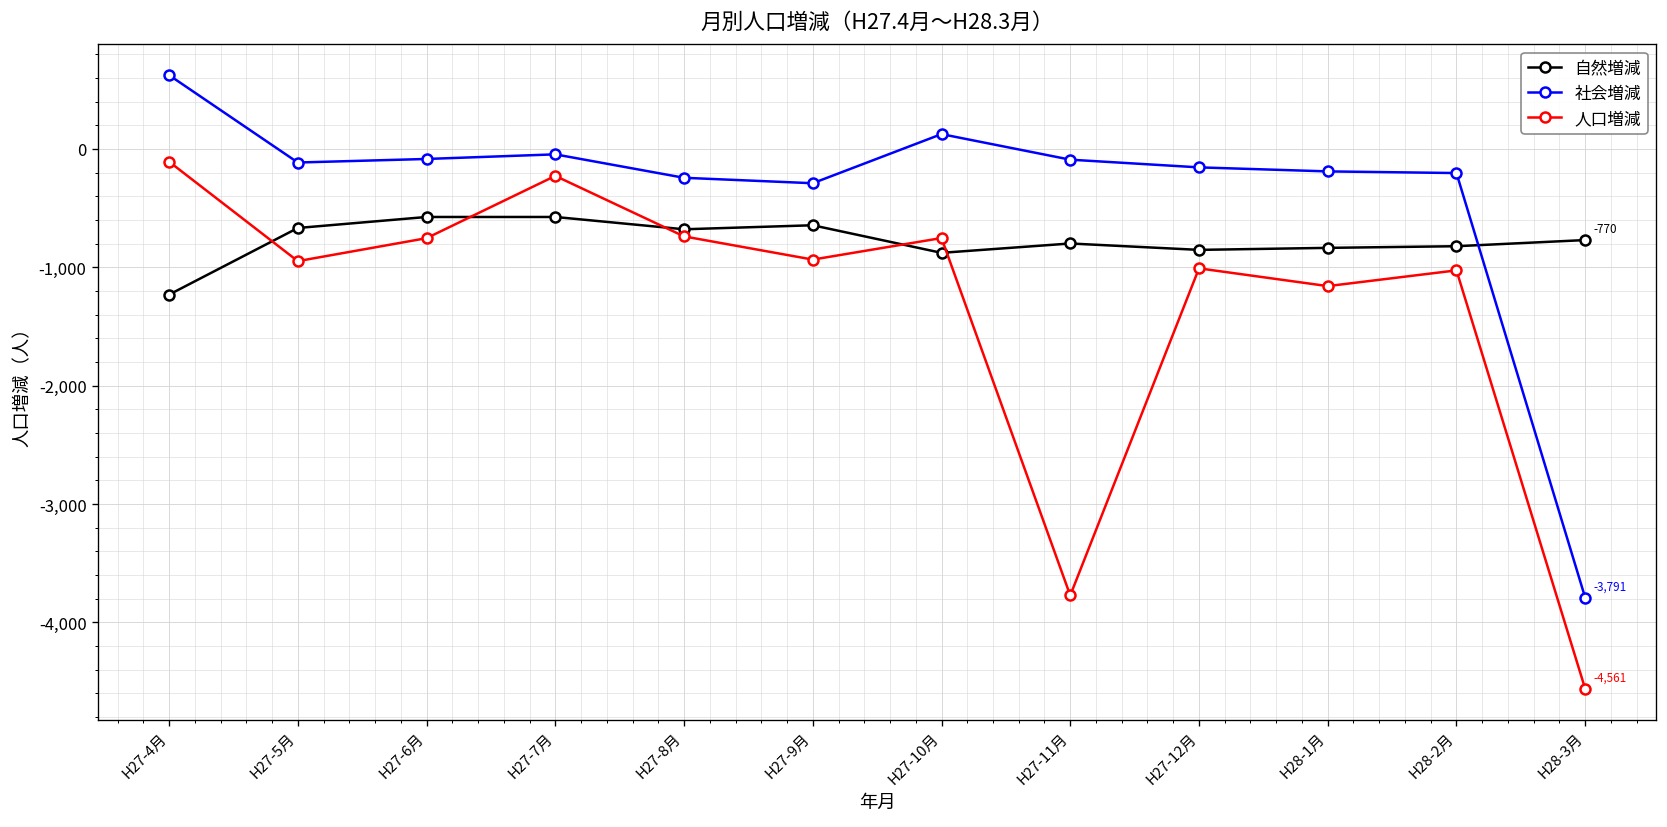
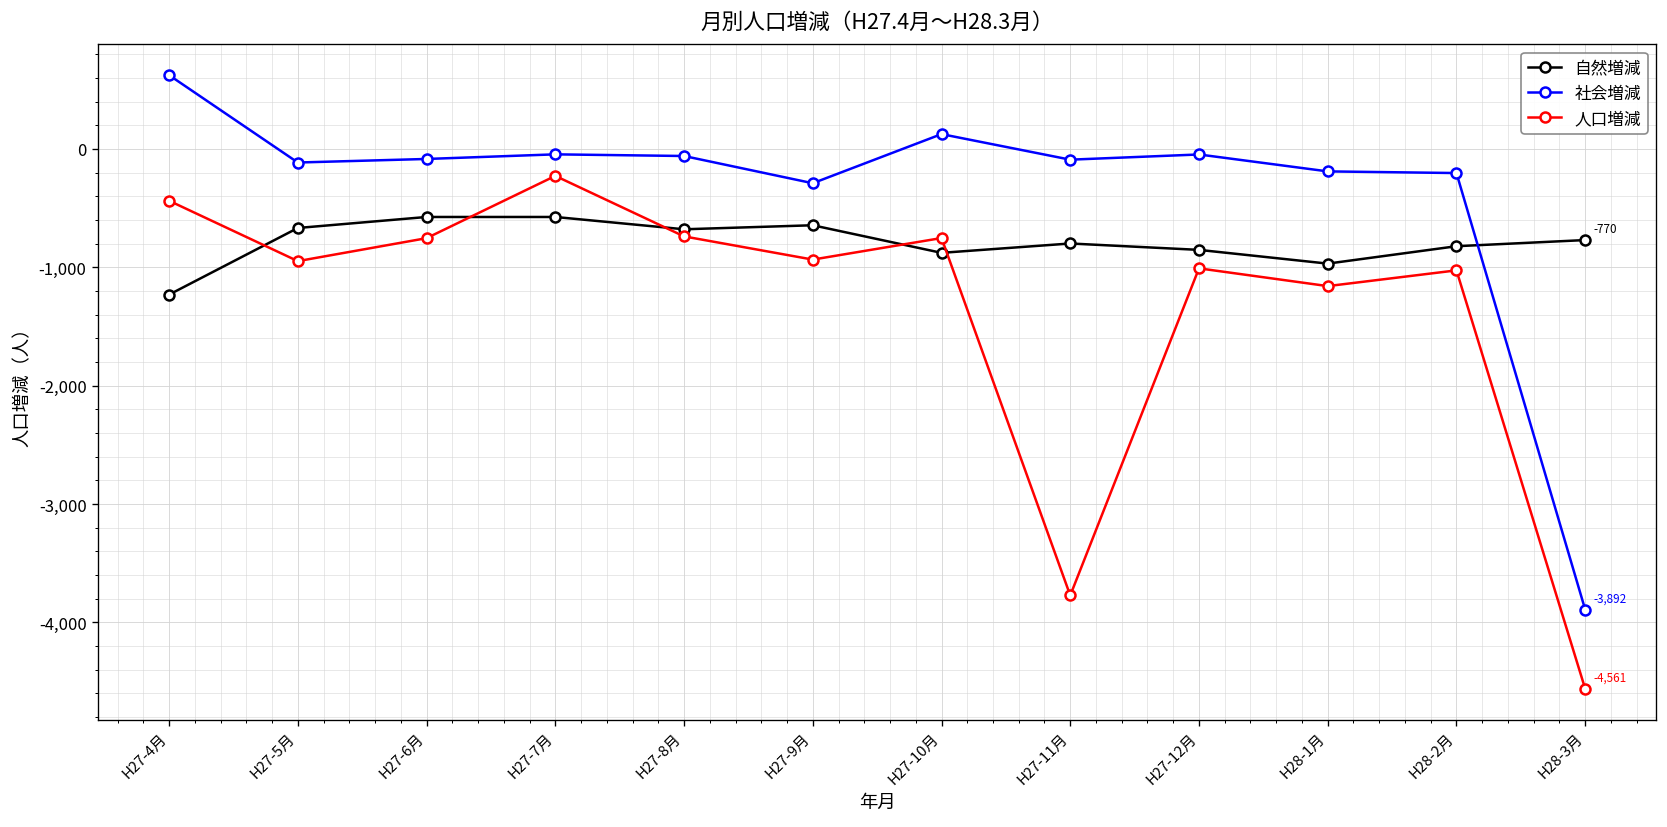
人口増減, H27-4月: -100 -> -400
社会増減, H27-8月: -200 -> -100
社会増減, H27-12月: -200 -> 0
自然増減, H28-1月: -800 -> -1,000
社会増減, H28-3月: -3,791 -> -3,892
